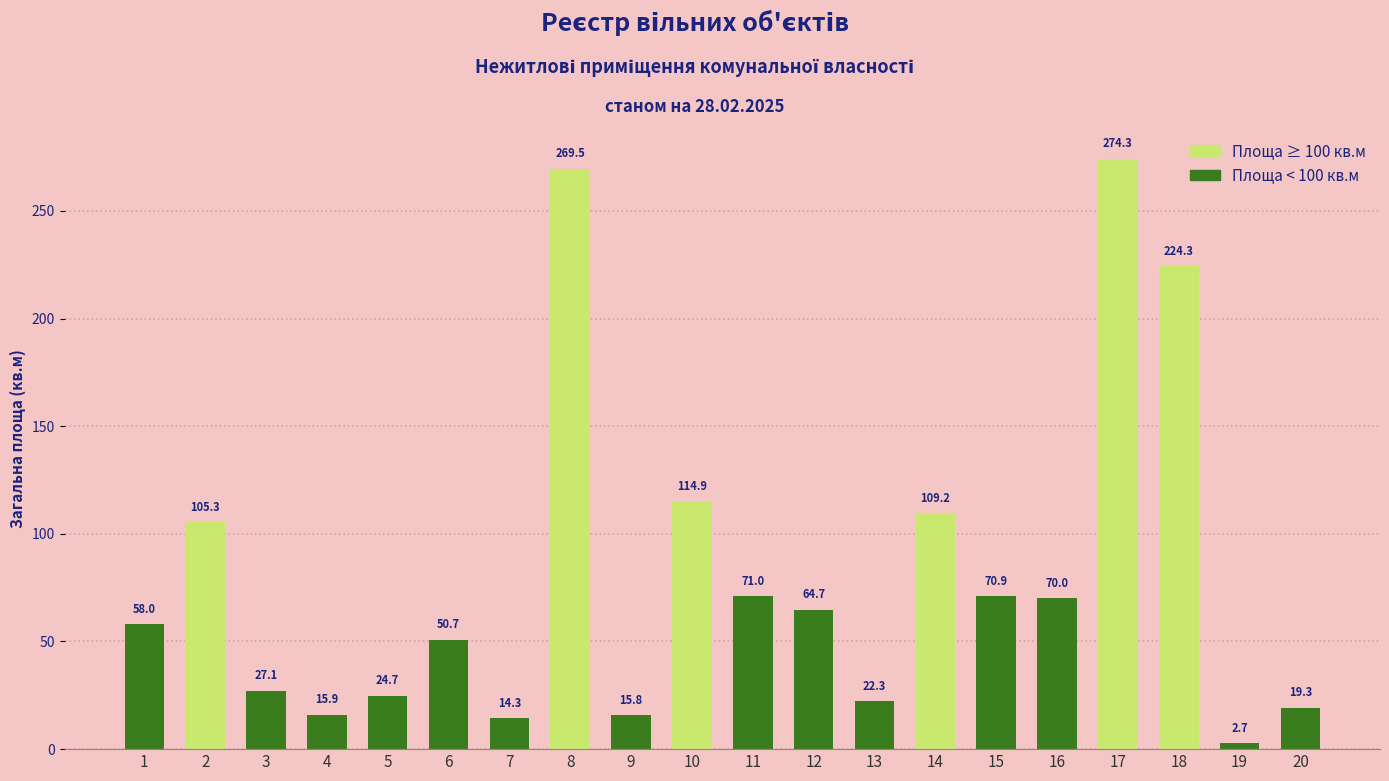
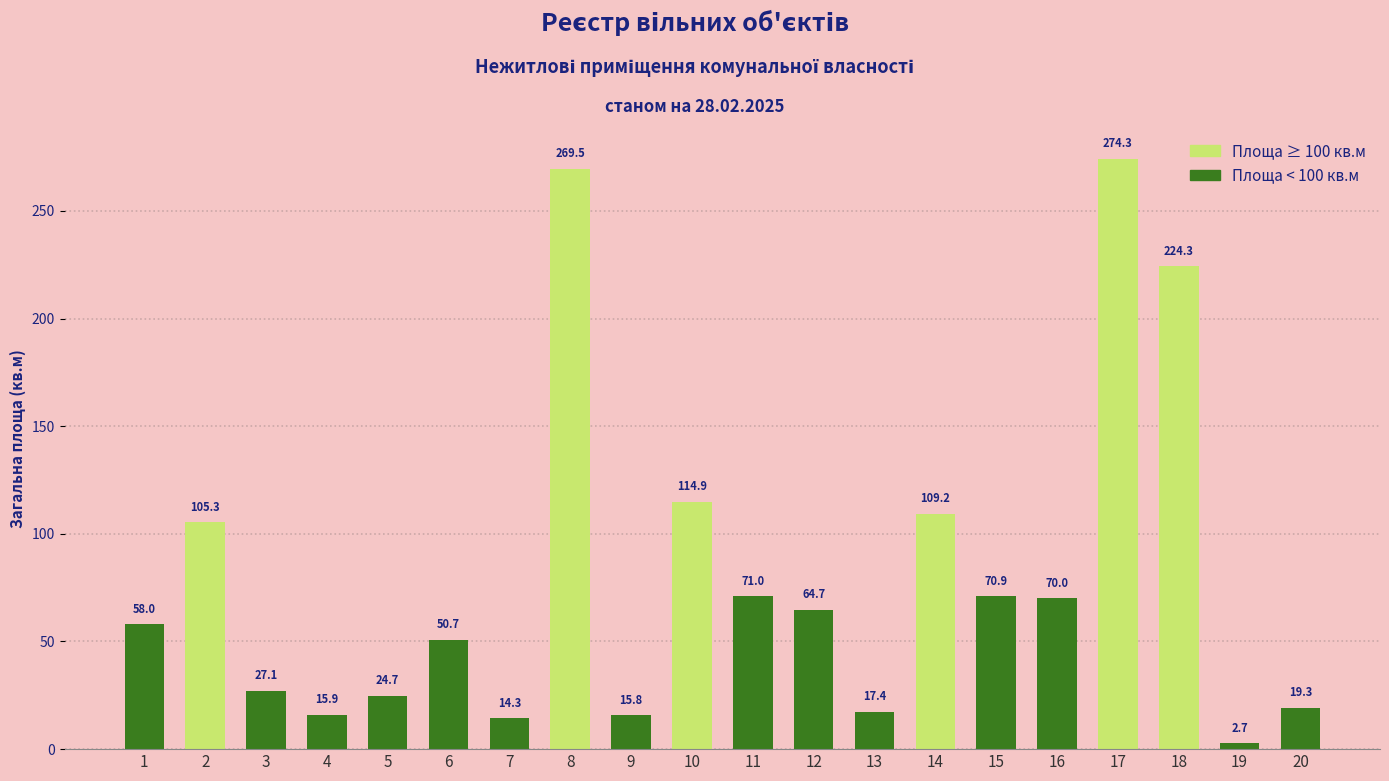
13: 22.3 -> 17.4
